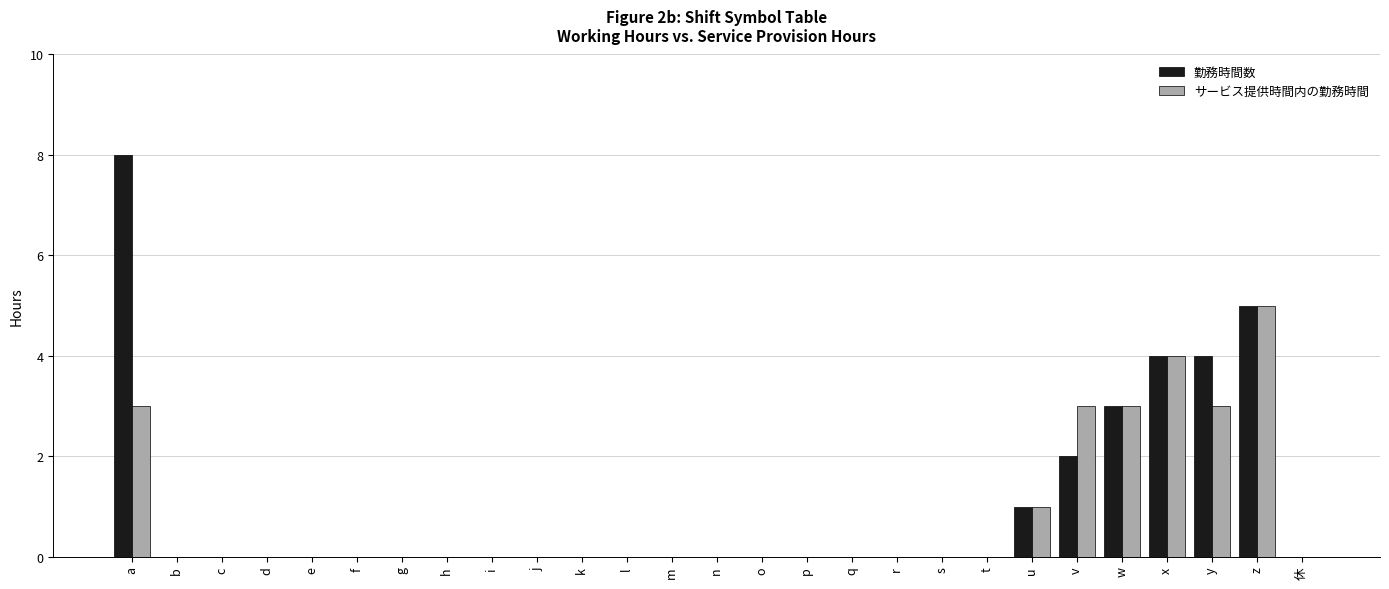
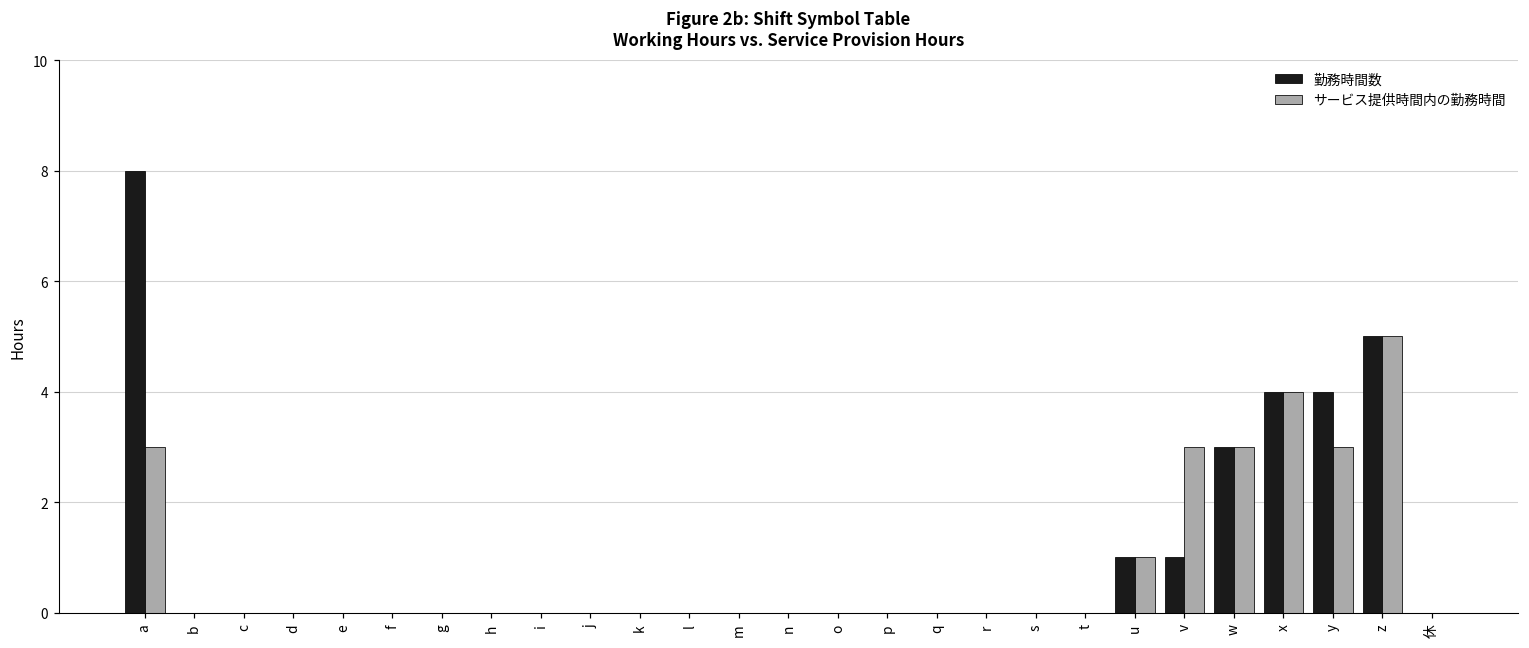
勤務時間数, v: 2 -> 1
